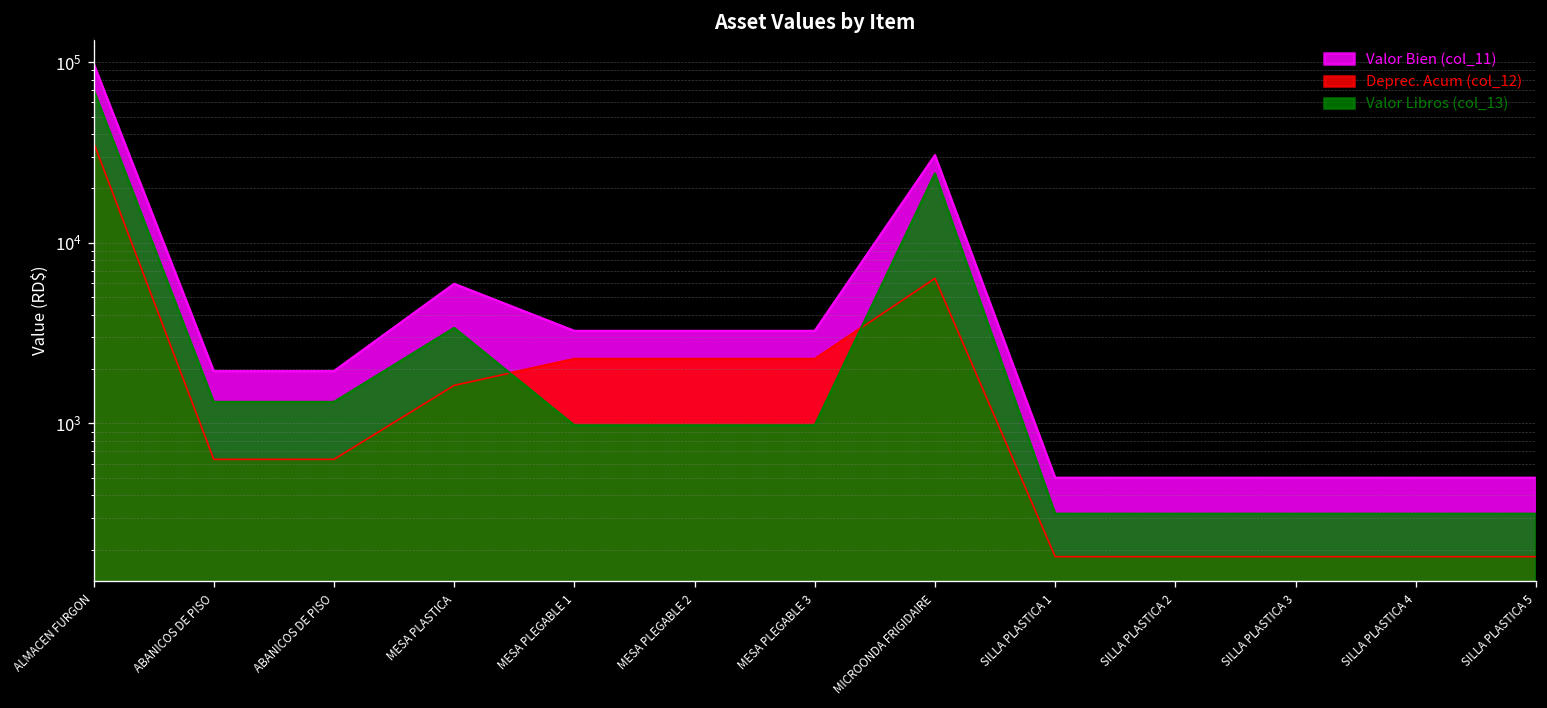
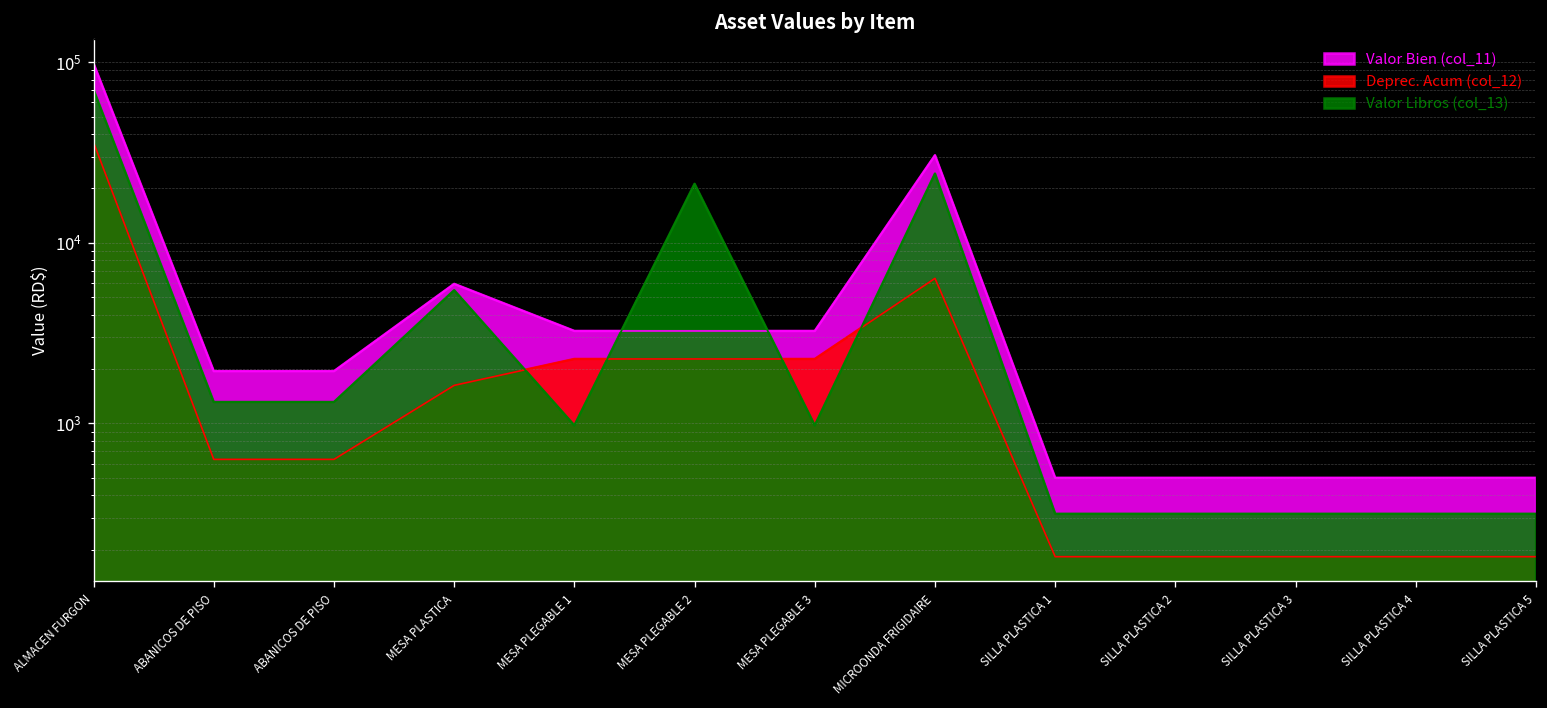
Valor Libros (col_13), MESA PLASTICA: 3400 -> 5500
Valor Libros (col_13), MESA PLEGABLE 2: 1000 -> 21000
